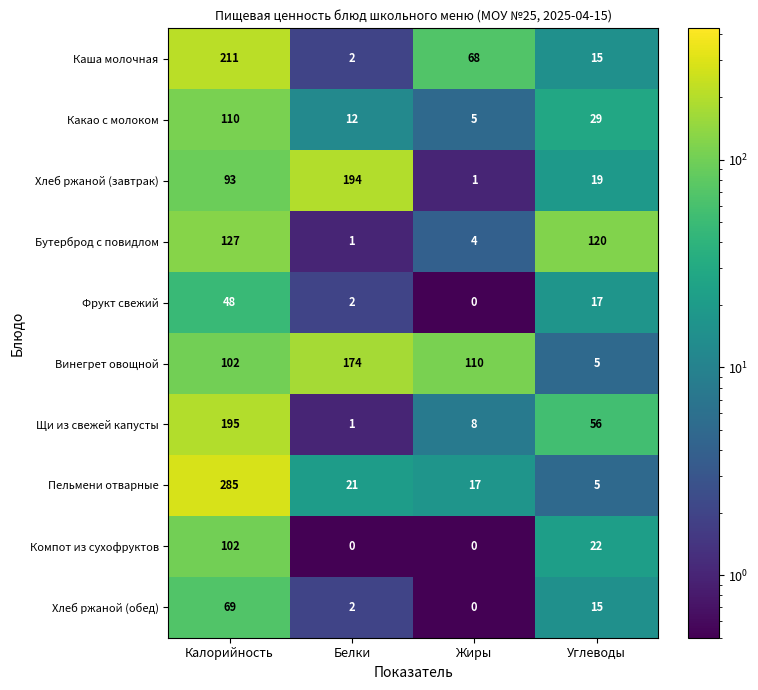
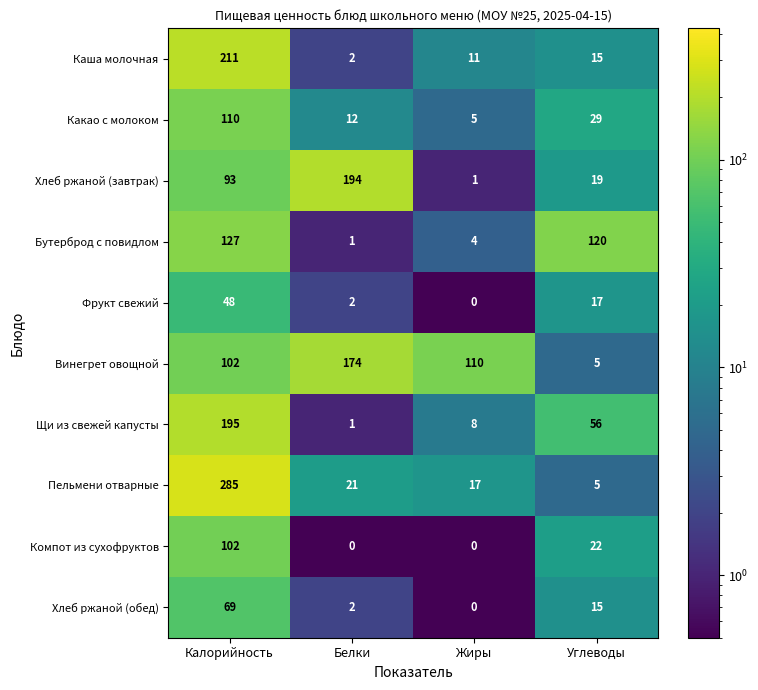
Каша молочная, Жиры: 68 -> 11
